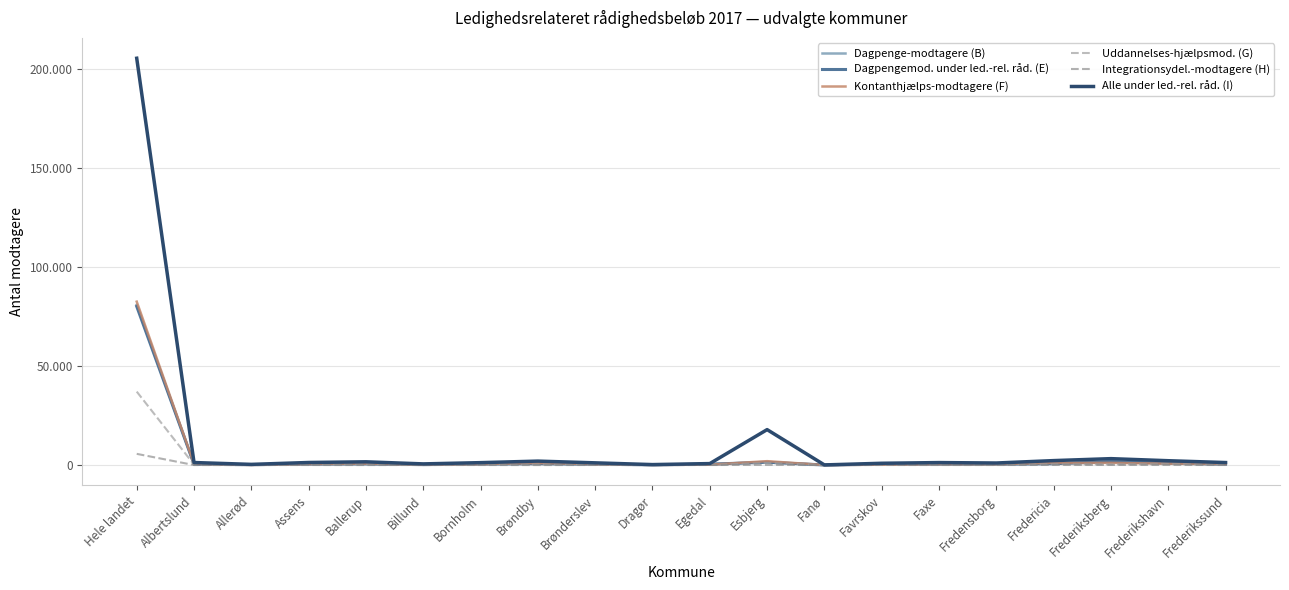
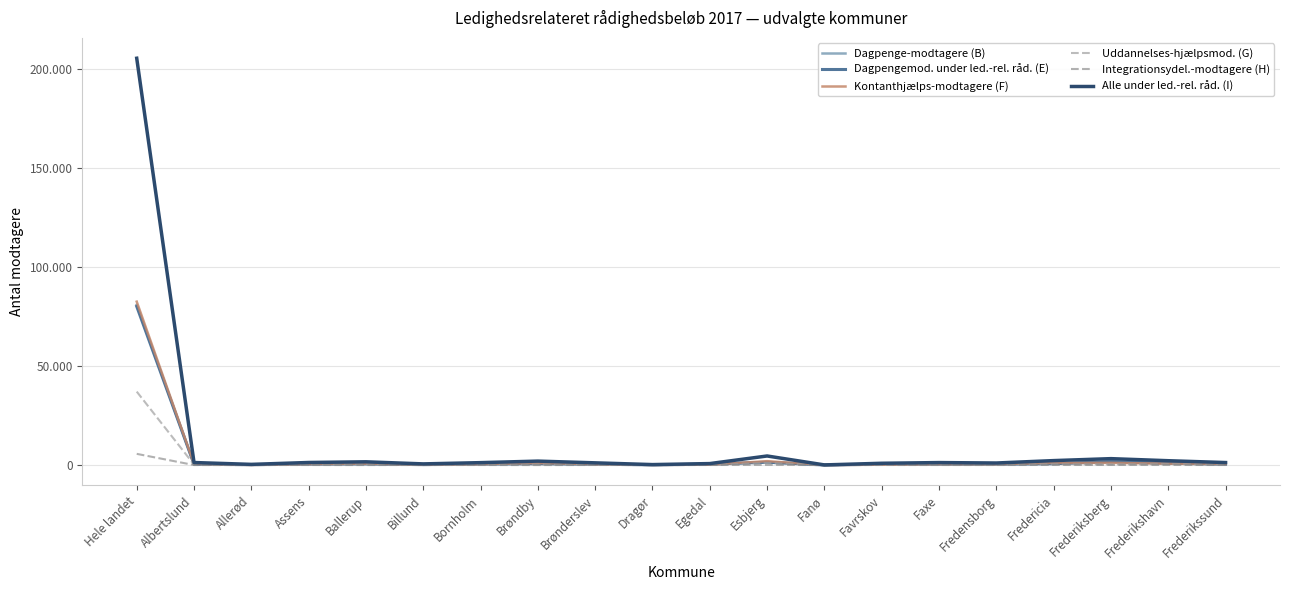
Alle under led.-rel. råd. (I), Esbjerg: 18 -> 5
